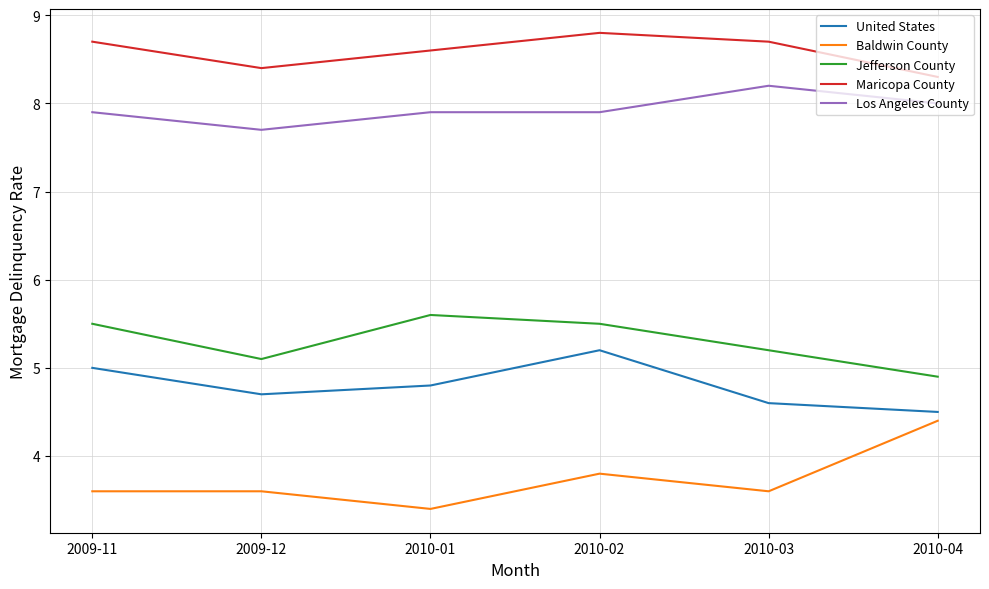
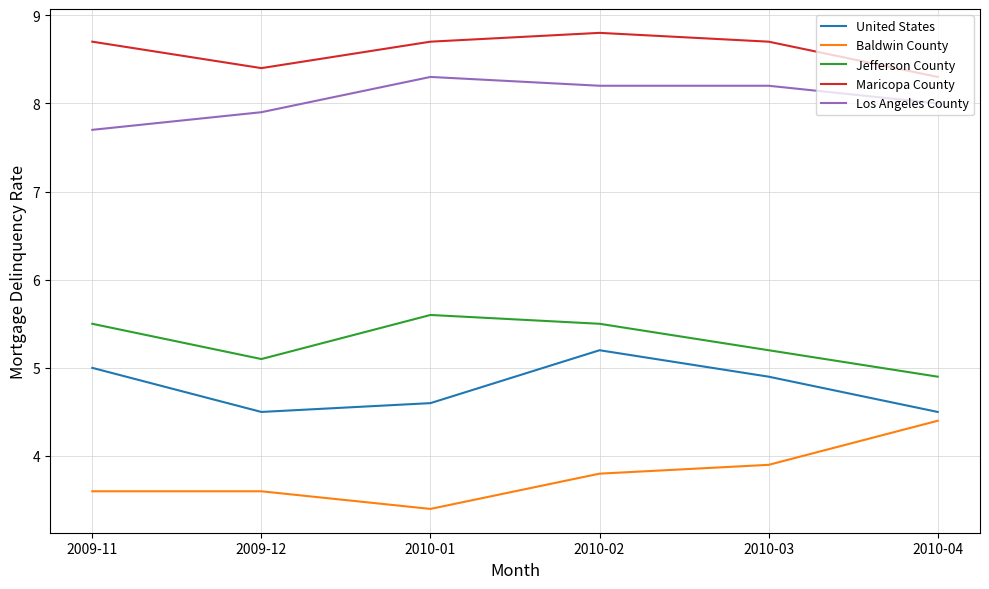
Los Angeles County, 2009-11: 7.9 -> 7.7
United States, 2009-12: 4.7 -> 4.5
Los Angeles County, 2009-12: 7.7 -> 7.9
United States, 2010-01: 4.8 -> 4.6
Maricopa County, 2010-01: 8.6 -> 8.7
Los Angeles County, 2010-01: 7.9 -> 8.3
Los Angeles County, 2010-02: 7.9 -> 8.2
United States, 2010-03: 4.6 -> 4.9
Baldwin County, 2010-03: 3.6 -> 3.9
